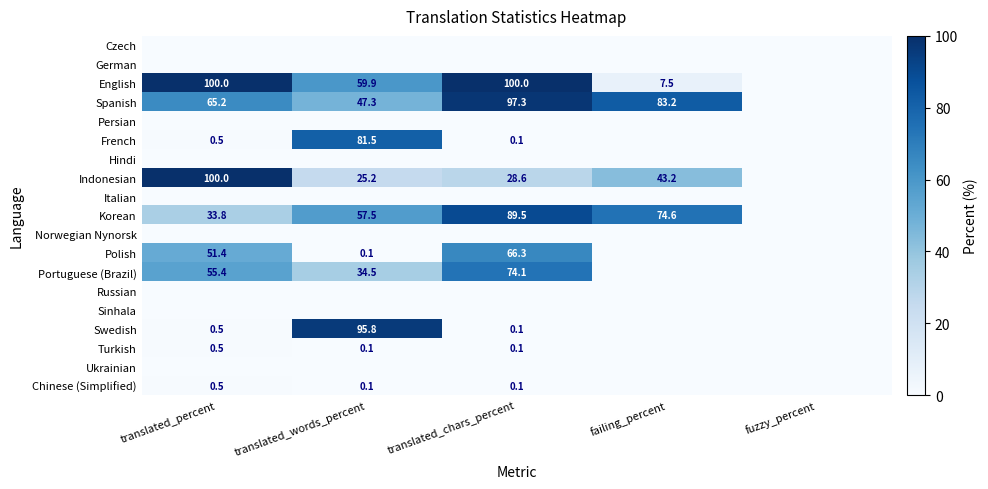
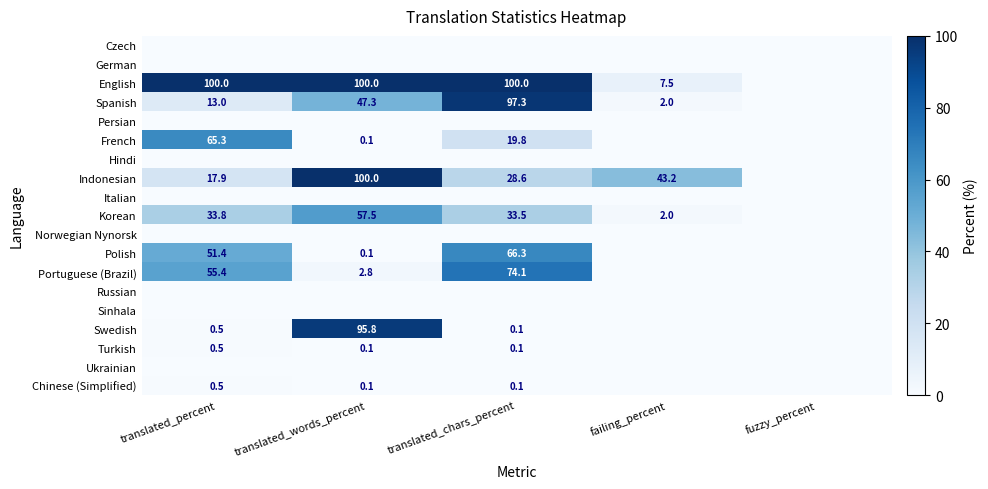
English, translated_words_percent: 59.9 -> 100.0
Spanish, translated_percent: 65.2 -> 13.0
Spanish, failing_percent: 83.2 -> 2.0
French, translated_percent: 0.5 -> 65.3
French, translated_words_percent: 81.5 -> 0.1
French, translated_chars_percent: 0.1 -> 19.8
Indonesian, translated_percent: 100.0 -> 17.9
Indonesian, translated_words_percent: 25.2 -> 100.0
Korean, translated_chars_percent: 89.5 -> 33.5
Korean, failing_percent: 74.6 -> 2.0
Portuguese (Brazil), translated_words_percent: 34.5 -> 2.8
